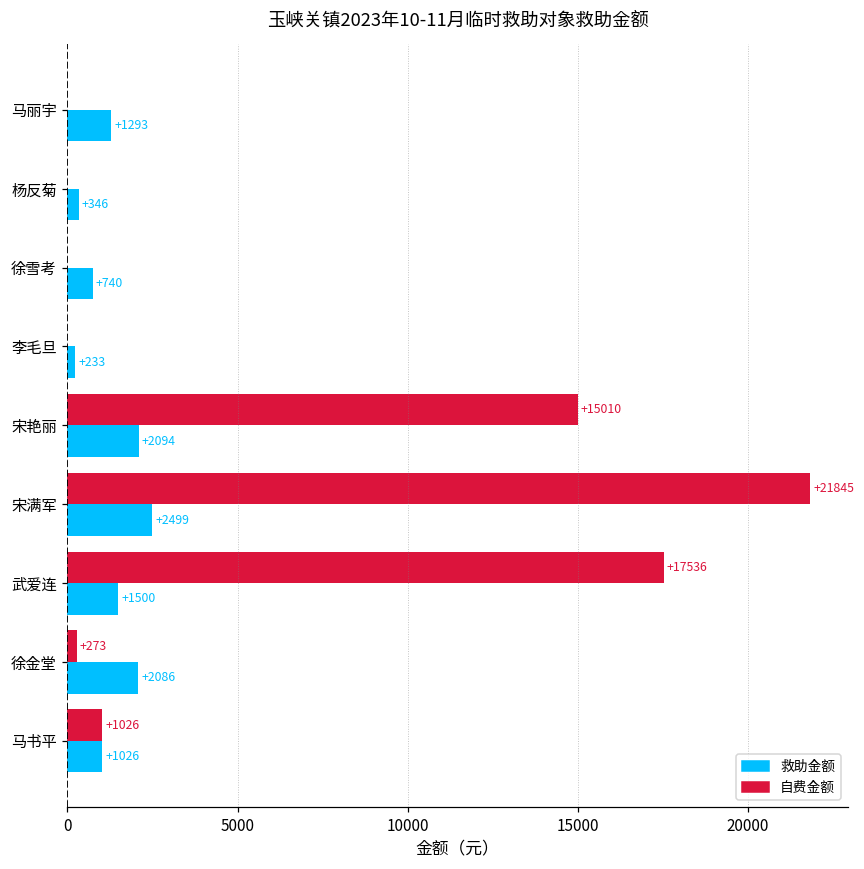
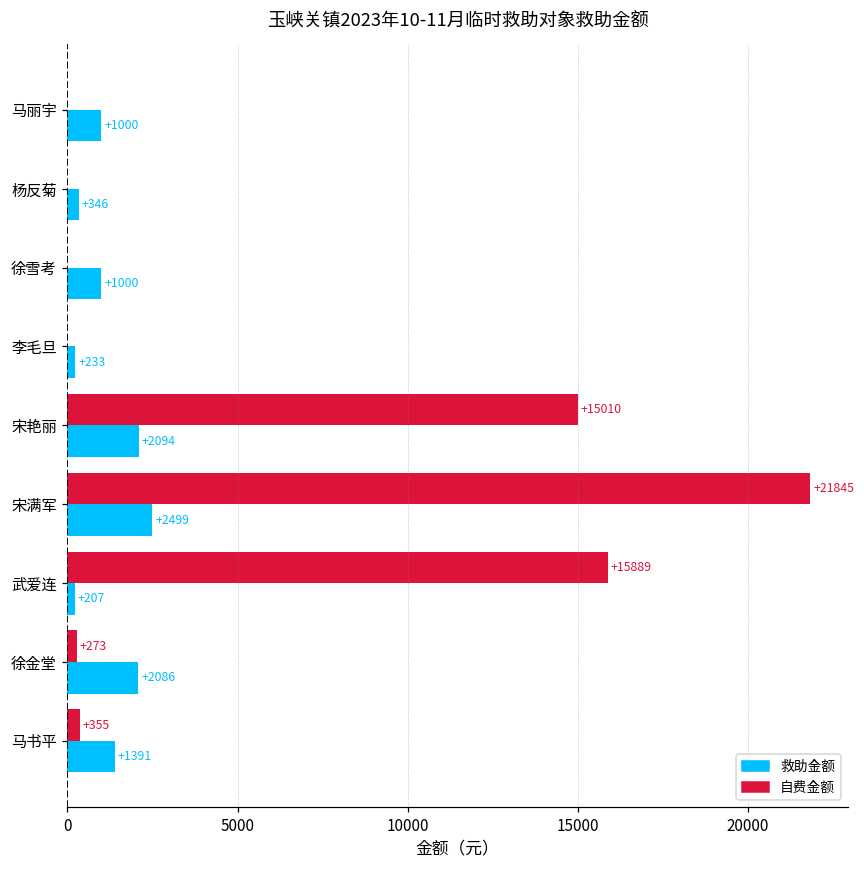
救助金额, 马丽宇: +1293 -> +1000
救助金额, 徐雪考: +740 -> +1000
自费金额, 武爱连: +17536 -> +15889
救助金额, 武爱连: +1500 -> +207
自费金额, 马书平: +1026 -> +355
救助金额, 马书平: +1026 -> +1391
